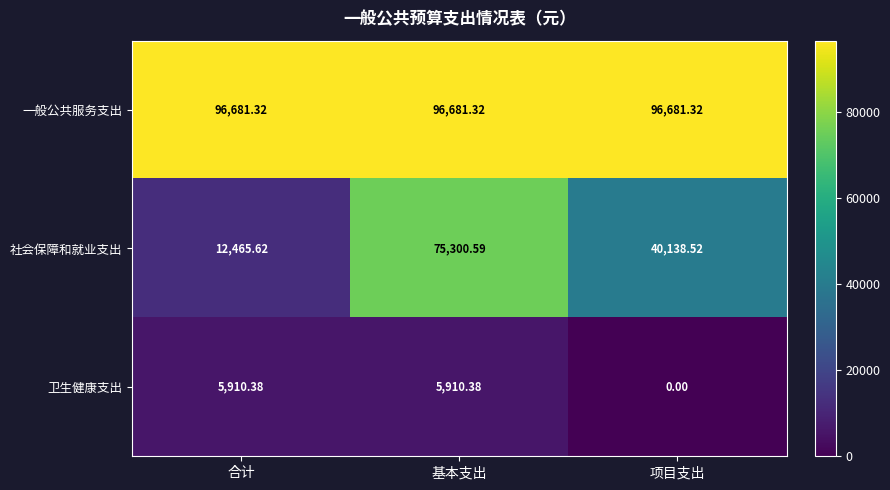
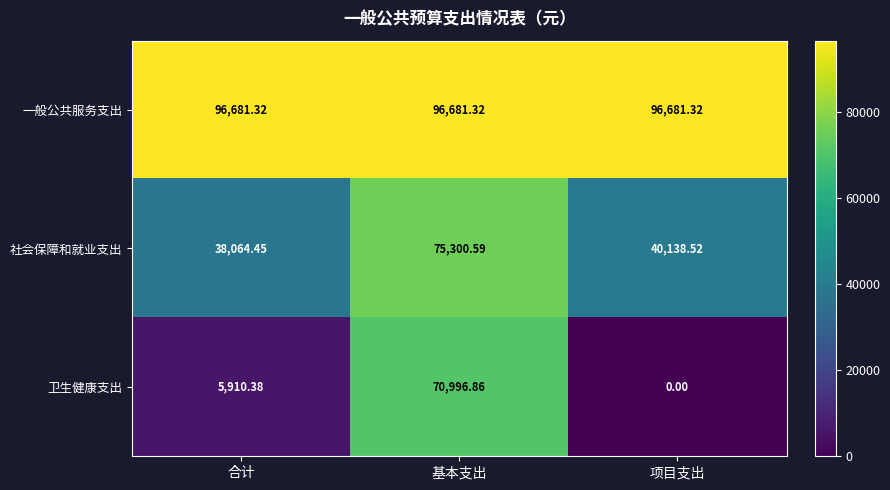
社会保障和就业支出, 合计: 12,465.62 -> 38,064.45
卫生健康支出, 基本支出: 5,910.38 -> 70,996.86
